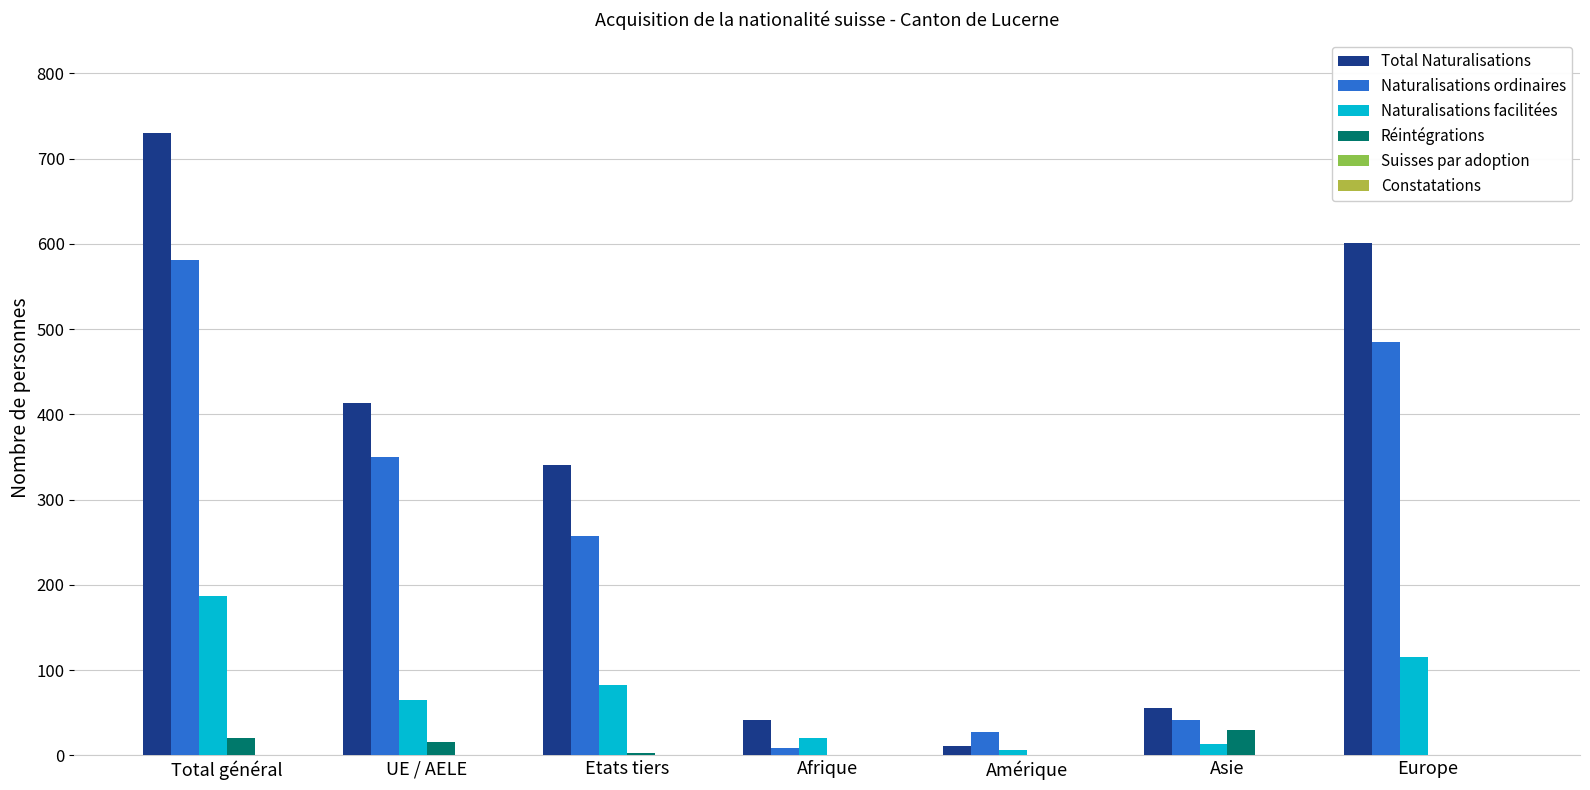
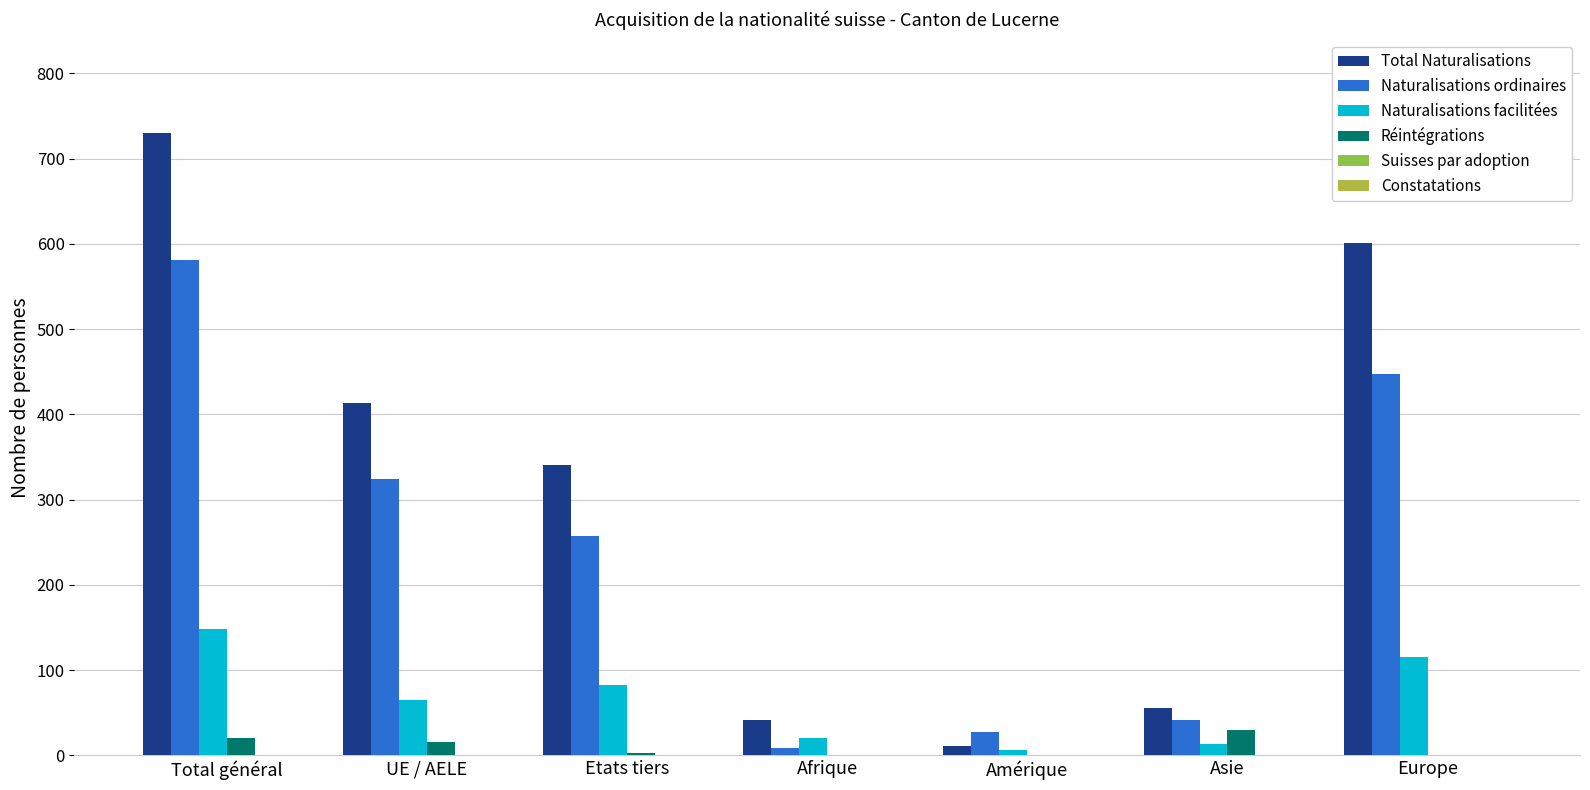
Naturalisations facilitées, Total général: 190 -> 150
Naturalisations ordinaires, UE / AELE: 350 -> 320
Naturalisations ordinaires, Europe: 490 -> 450
